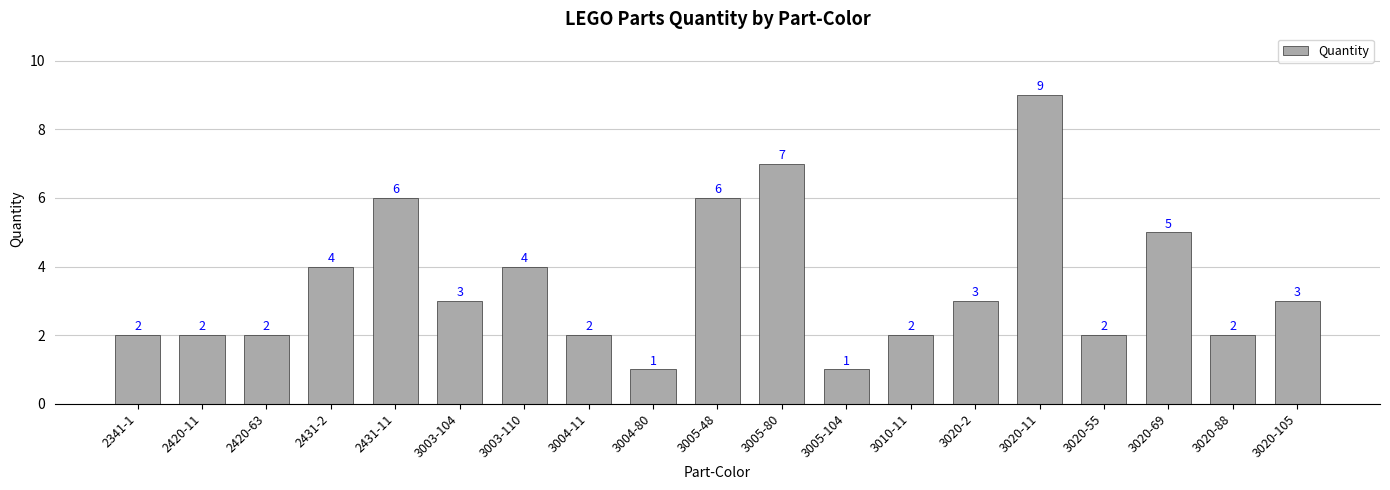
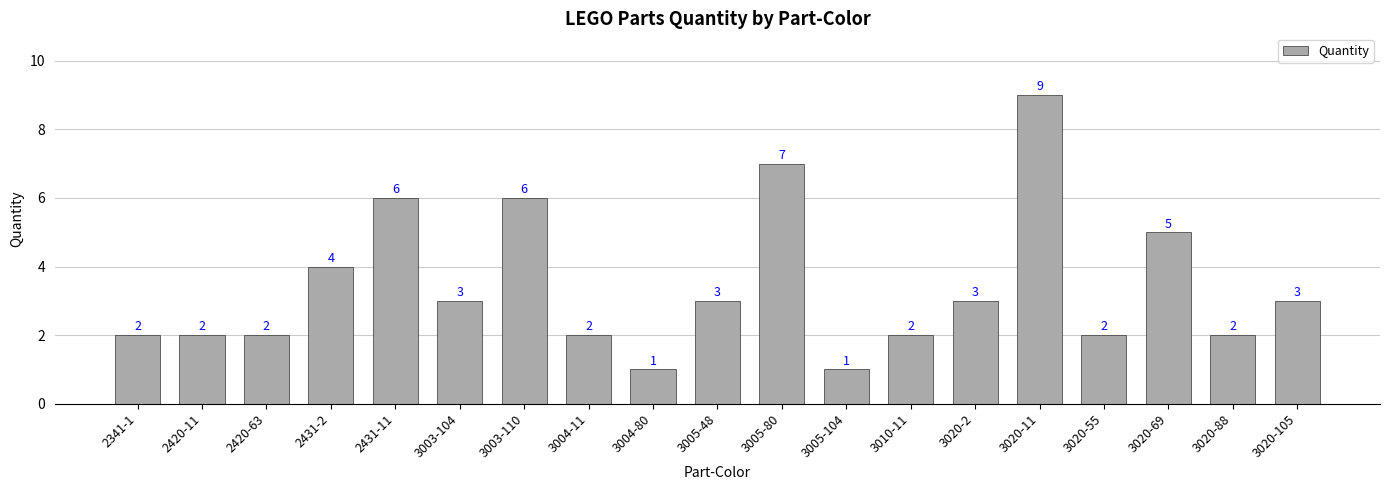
3003-110: 4 -> 6
3005-48: 6 -> 3
